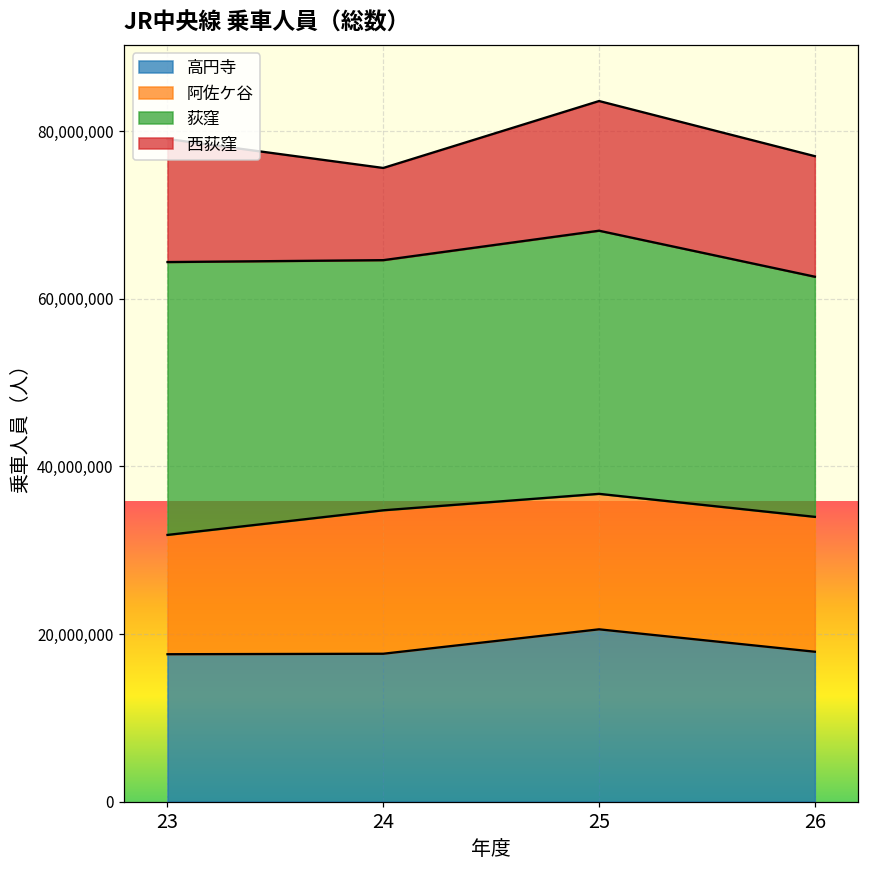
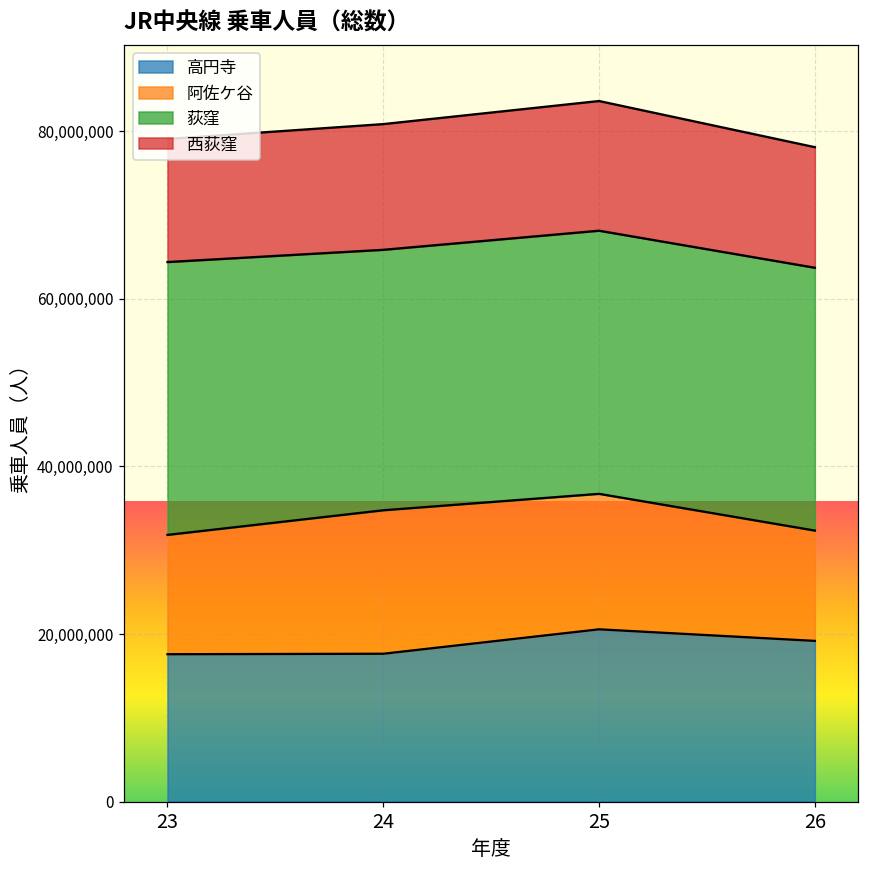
荻窪, 24: 30,000,000 -> 31,000,000
西荻窪, 24: 11,000,000 -> 15,000,000
高円寺, 26: 18,000,000 -> 19,000,000
阿佐ケ谷, 26: 16,000,000 -> 13,000,000
荻窪, 26: 29,000,000 -> 31,000,000
